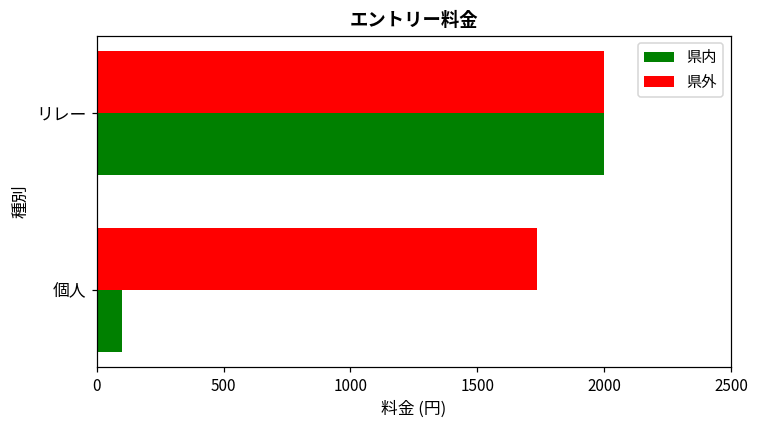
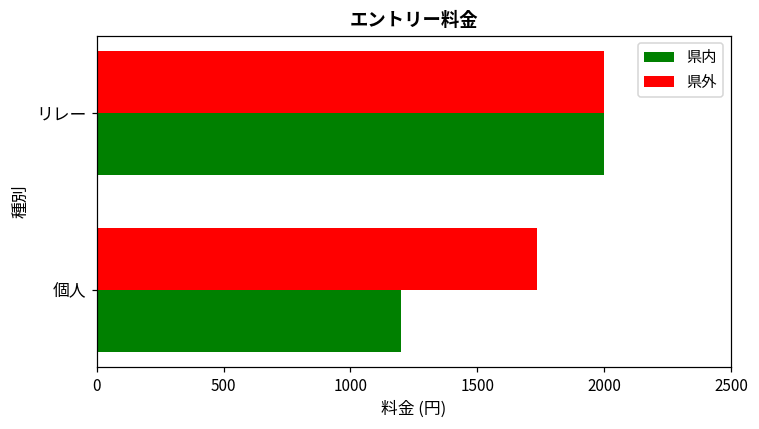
県内, 個人: 100 -> 1200
